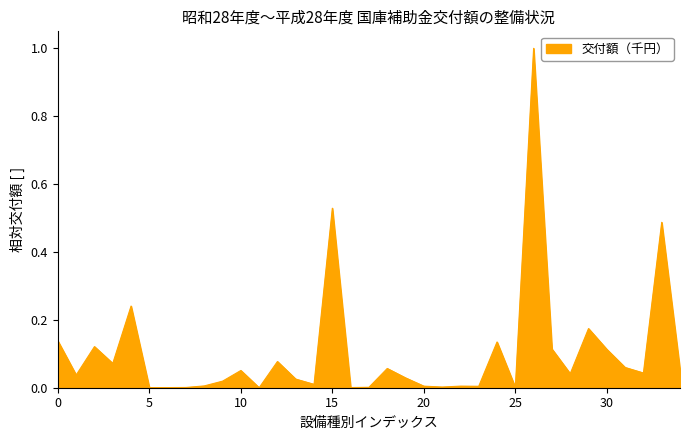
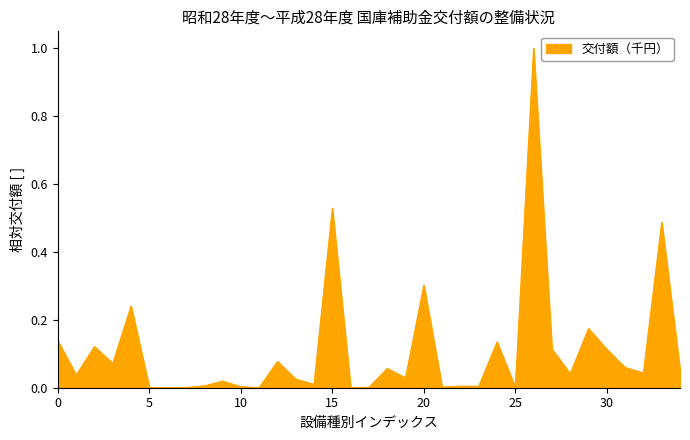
10: 0.05 -> 0.00
20: 0.00 -> 0.30
